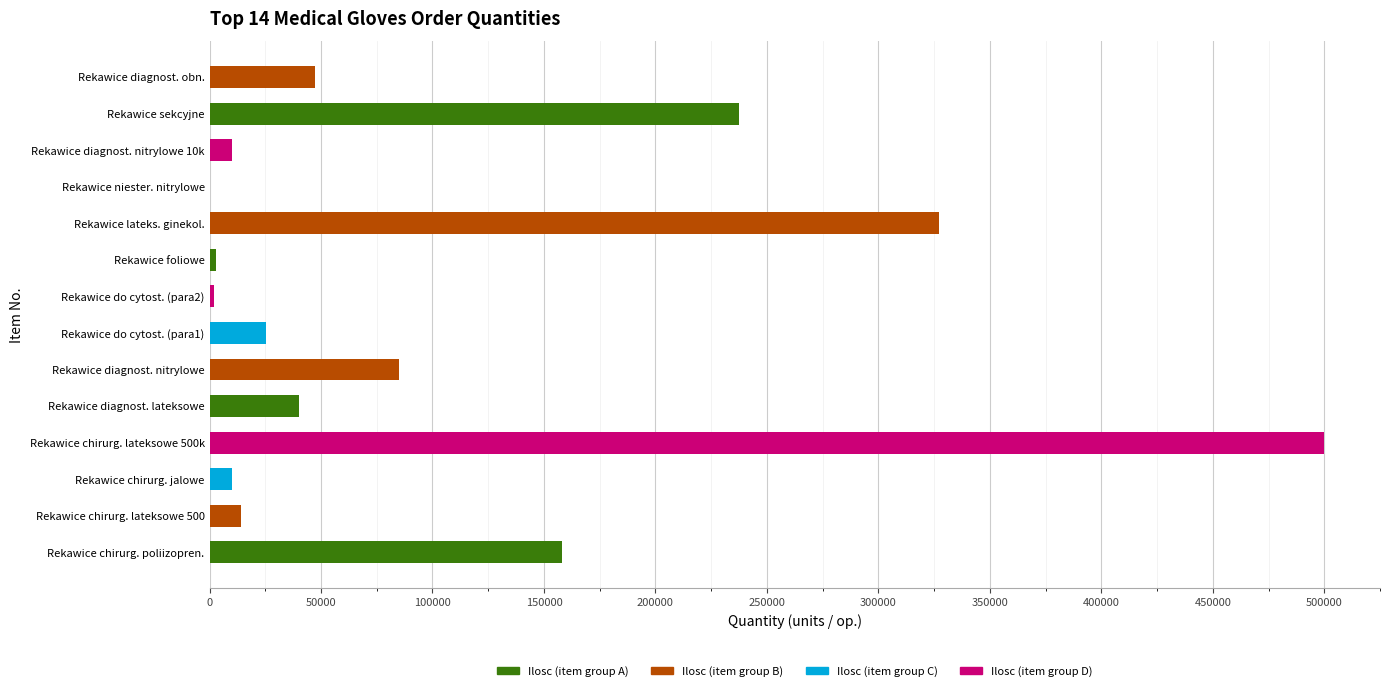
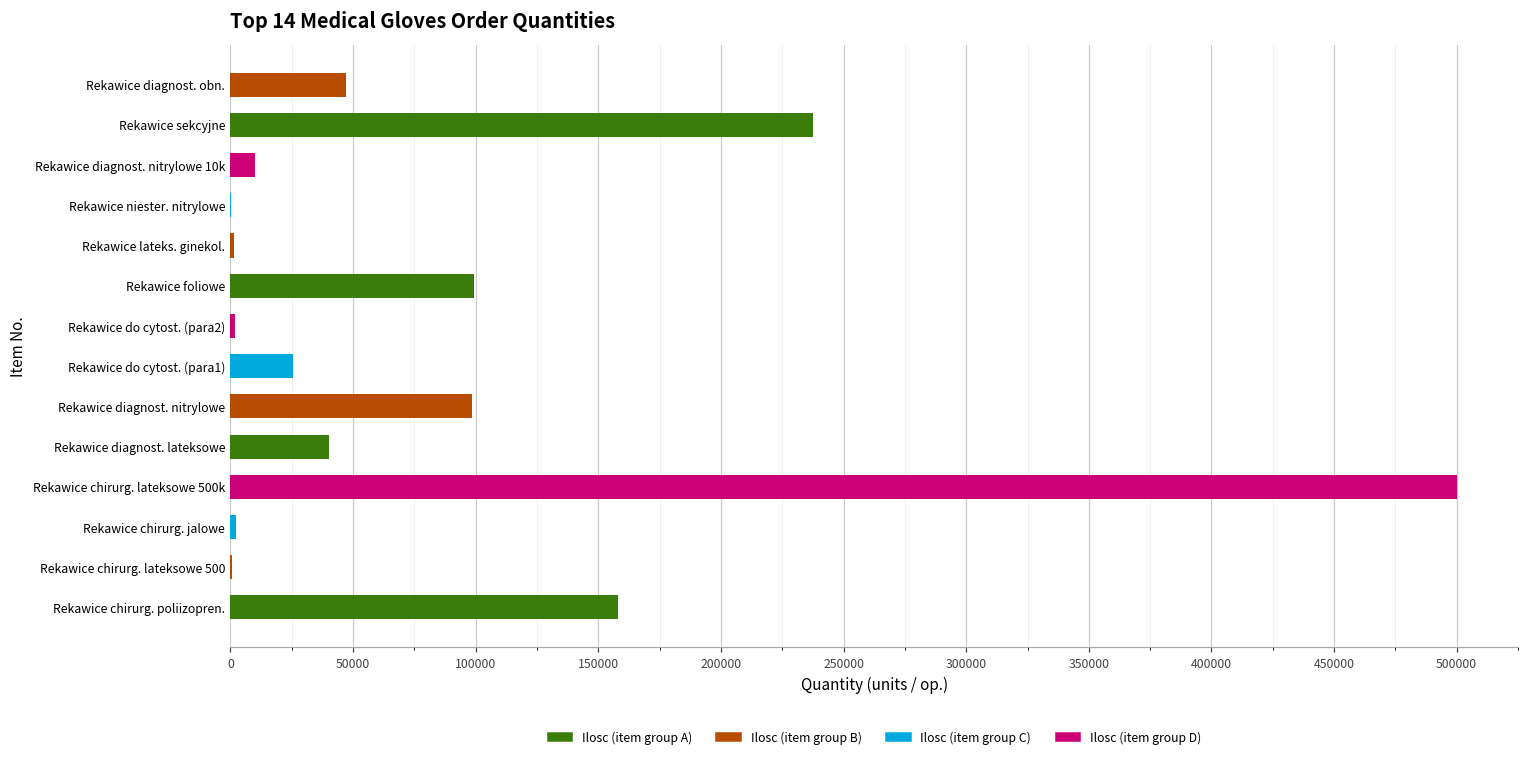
Rekawice lateks. ginekol.: 327000 -> 2000
Rekawice foliowe: 3000 -> 99000
Rekawice diagnost. nitrylowe: 85000 -> 98000
Rekawice chirurg. jalowe: 10000 -> 2000
Rekawice chirurg. lateksowe 500: 14000 -> 1000
